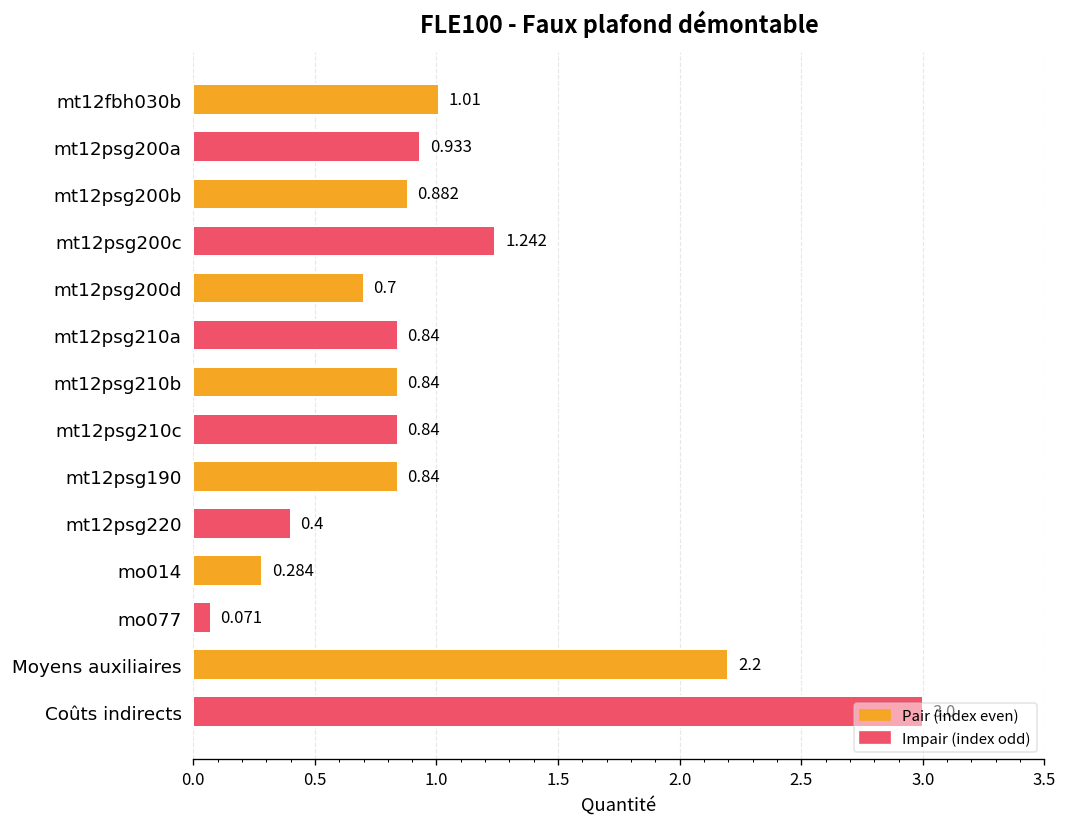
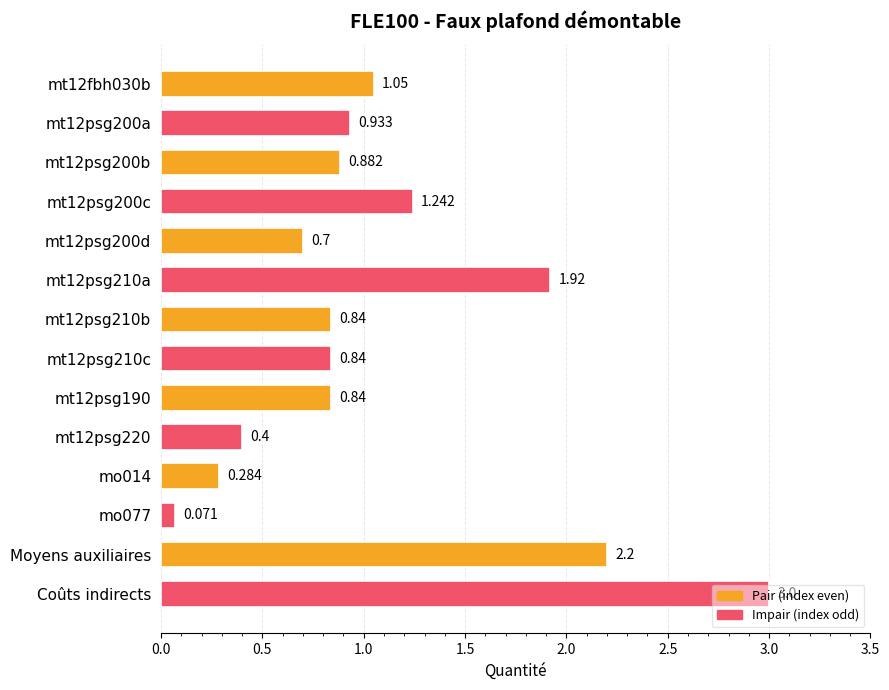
mt12fbh030b: 1.01 -> 1.05
mt12psg210a: 0.84 -> 1.92
